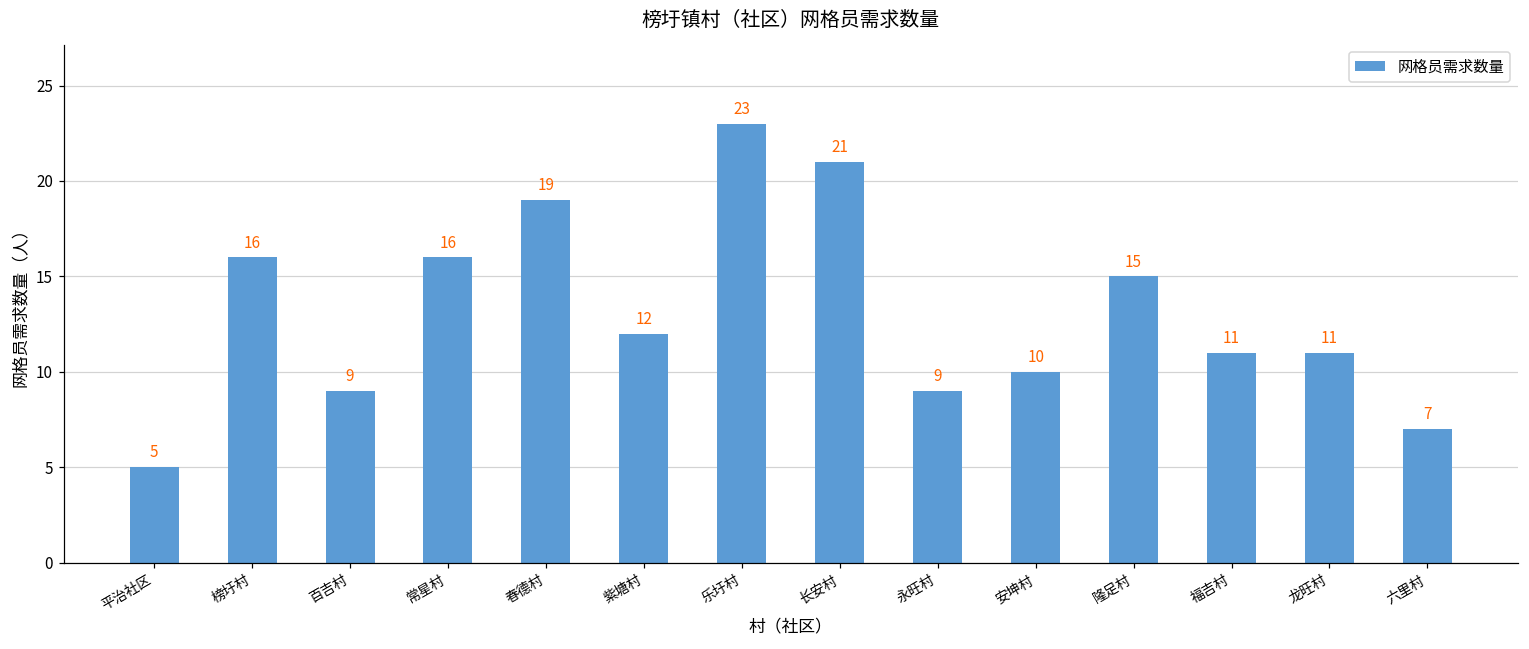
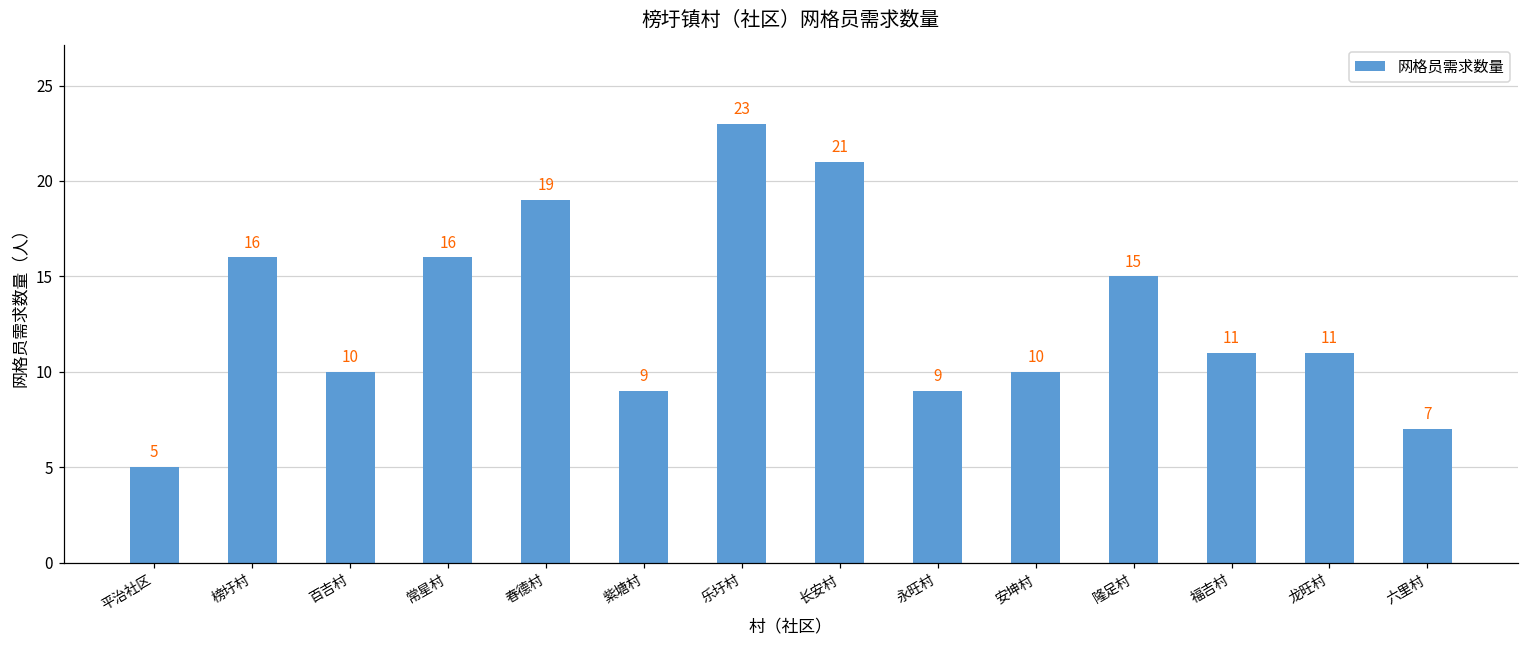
百吉村: 9 -> 10
紫塘村: 12 -> 9
